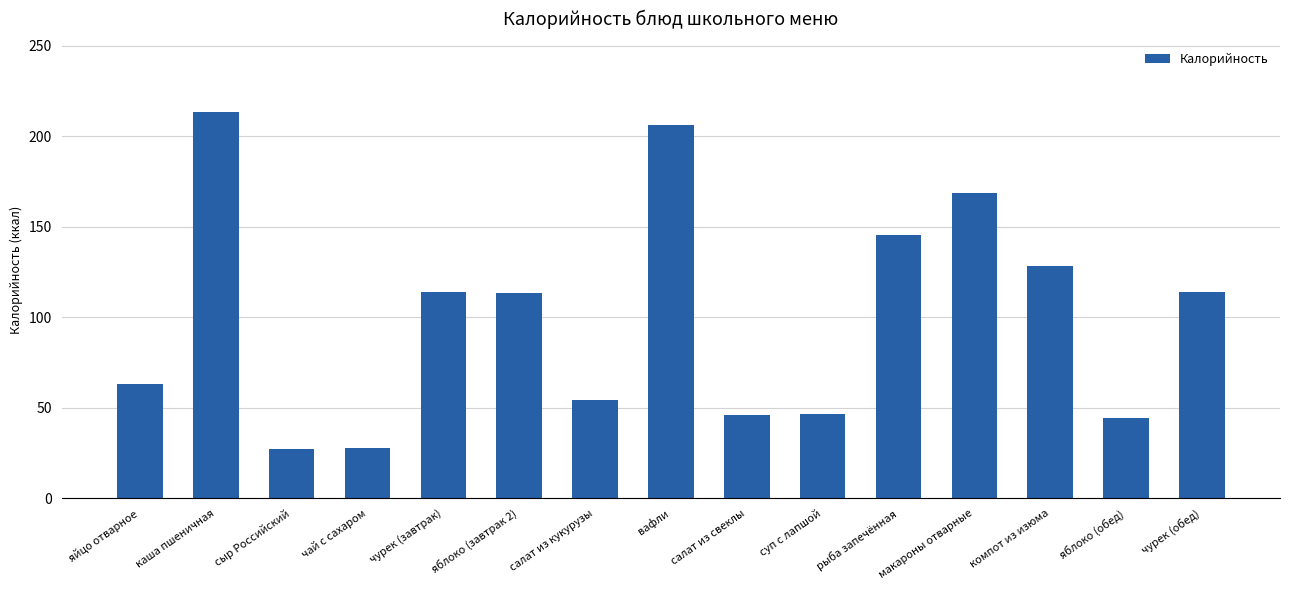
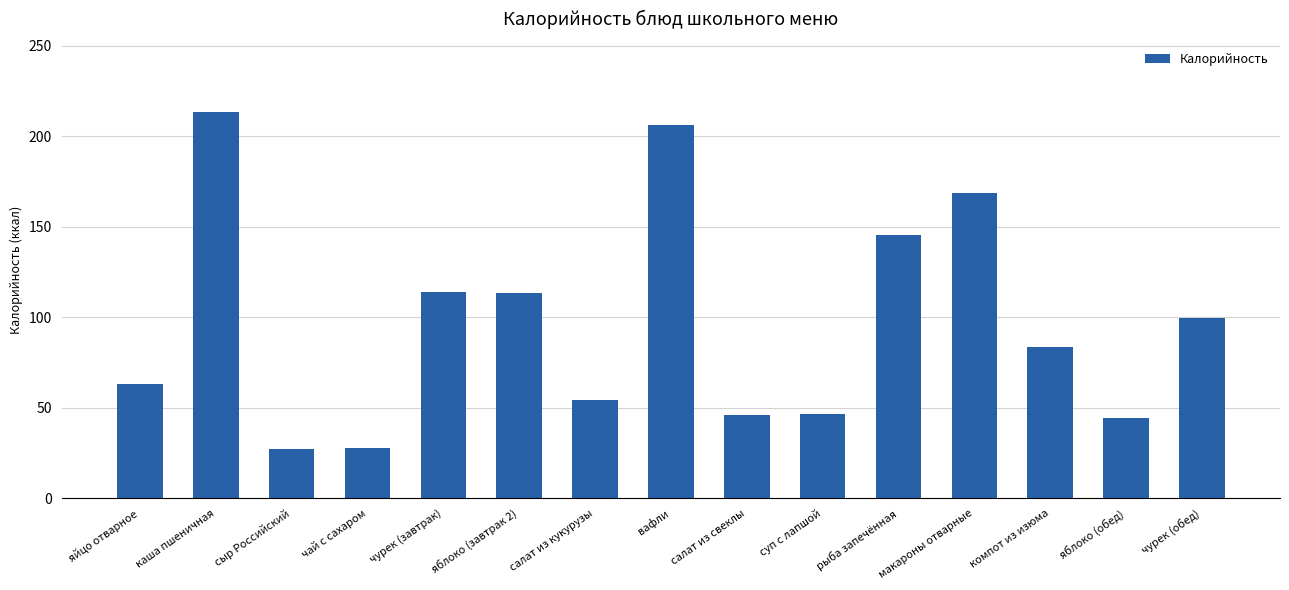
компот из изюма: 129 -> 84
чурек (обед): 114 -> 100
